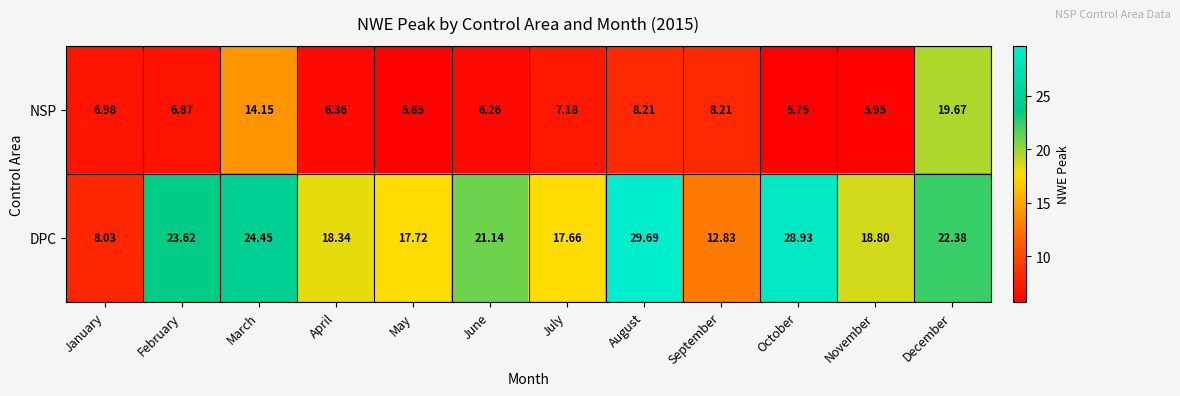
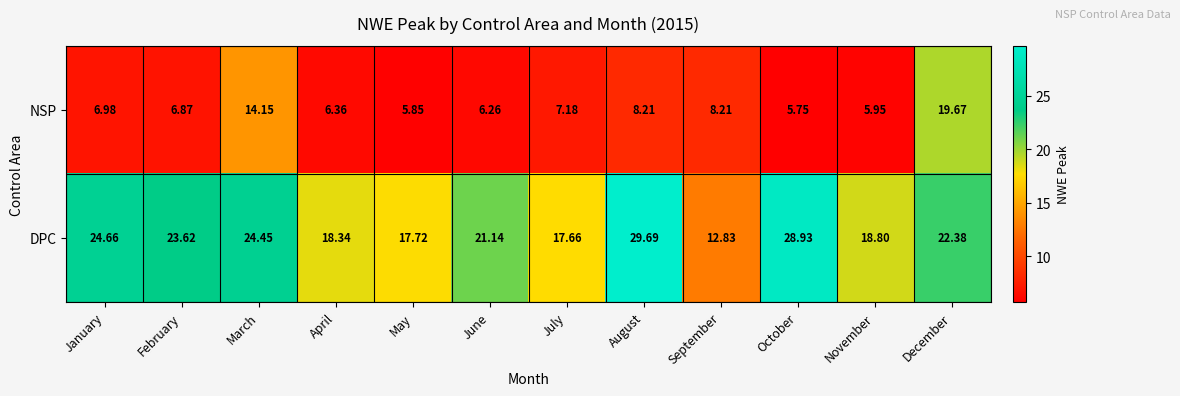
DPC, January: 8.03 -> 24.66
